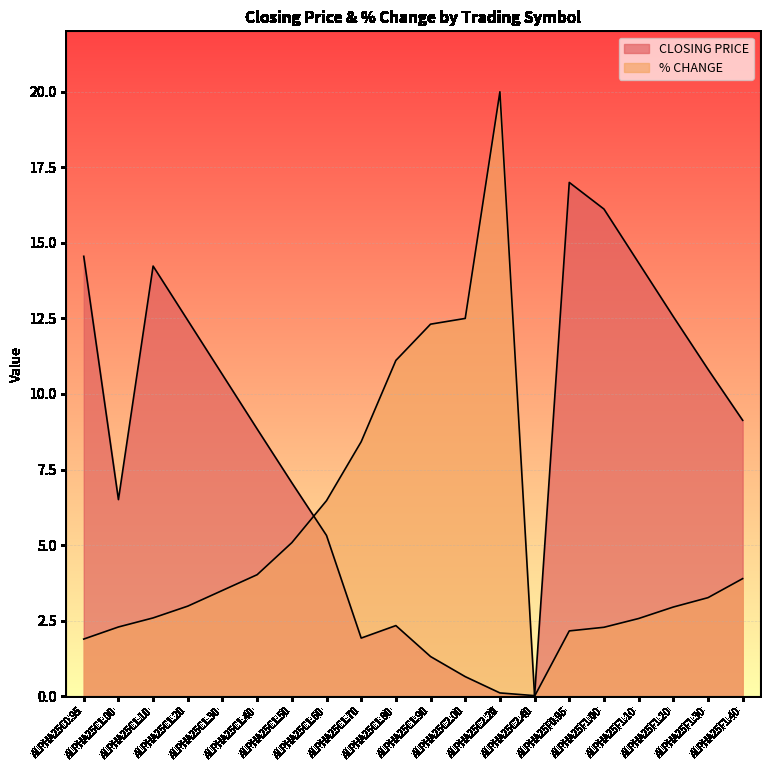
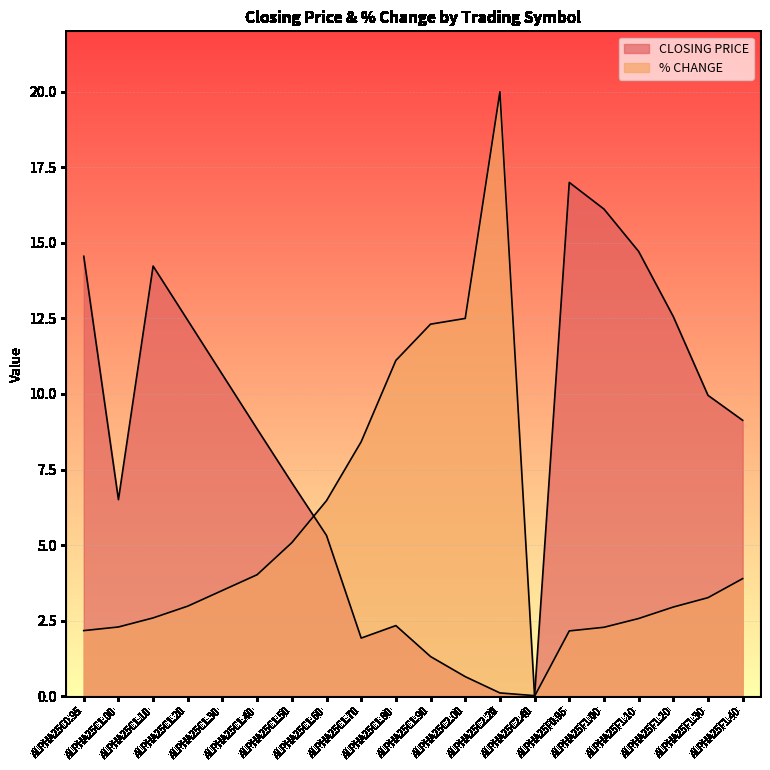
% CHANGE, ALPHA25C0.95: 1.9 -> 2.2
CLOSING PRICE, ALPHA25F1.10: 14.3 -> 14.7
CLOSING PRICE, ALPHA25F1.30: 10.8 -> 10.0
